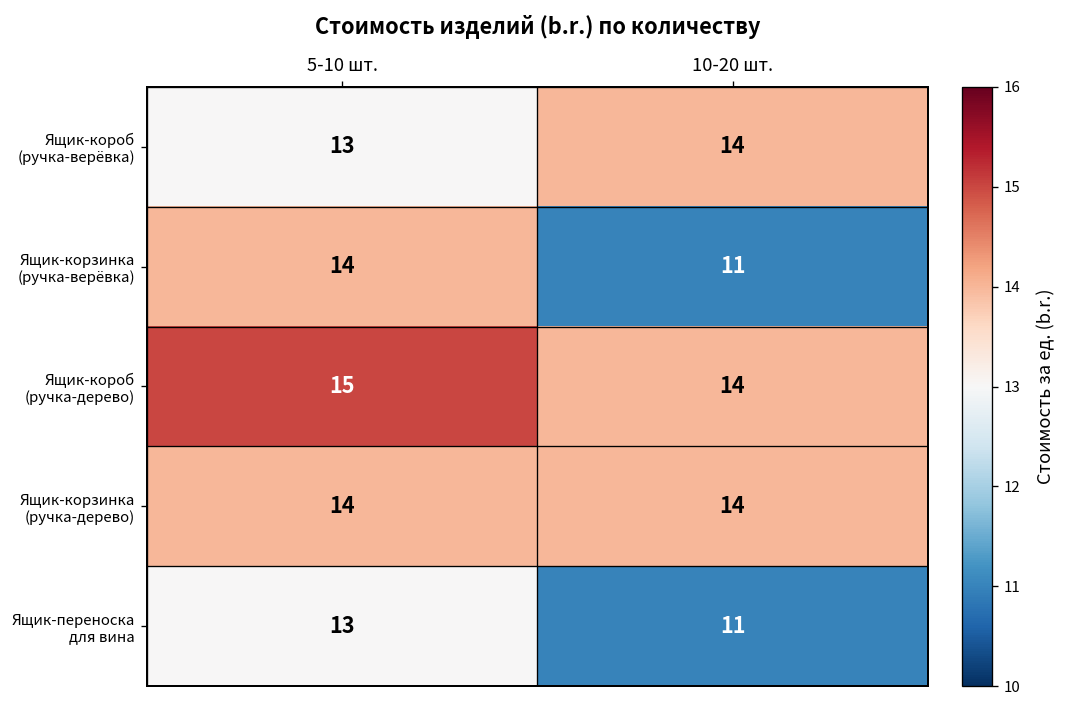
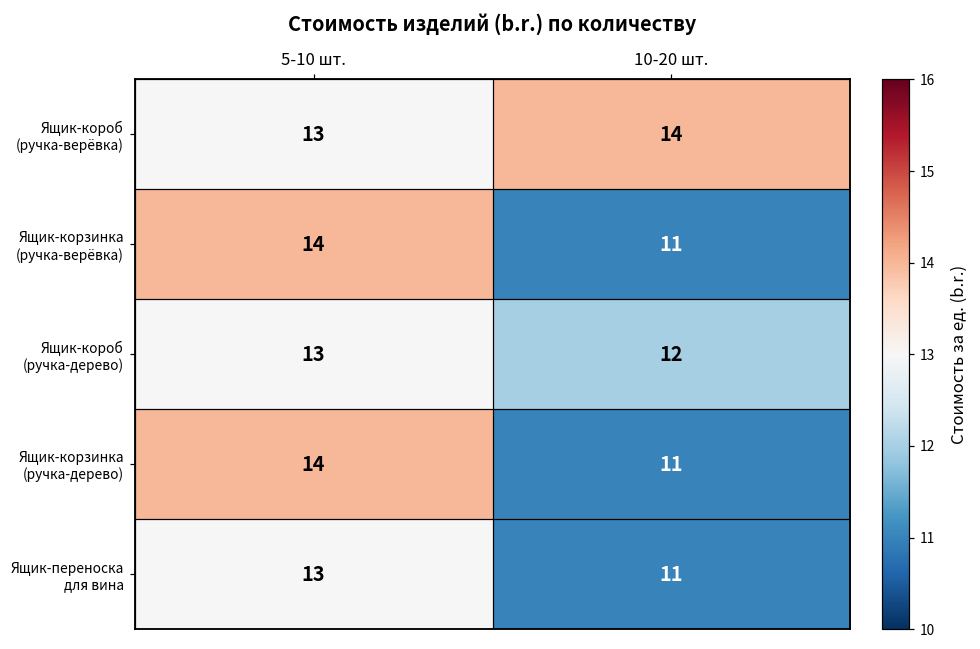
Ящик-короб (ручка-дерево), 5-10 шт.: 15 -> 13
Ящик-короб (ручка-дерево), 10-20 шт.: 14 -> 12
Ящик-корзинка (ручка-дерево), 10-20 шт.: 14 -> 11
